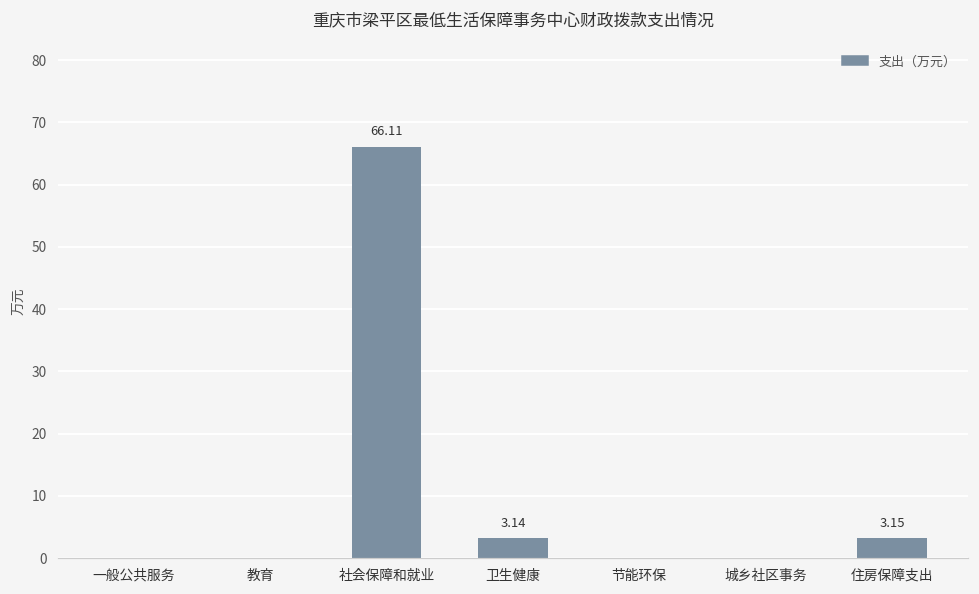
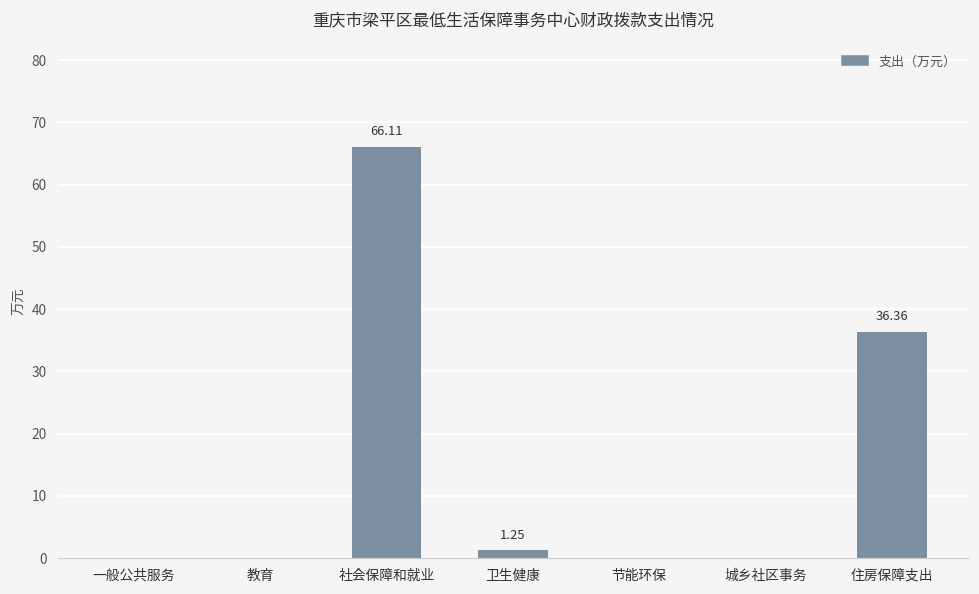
卫生健康: 3.14 -> 1.25
住房保障支出: 3.15 -> 36.36
